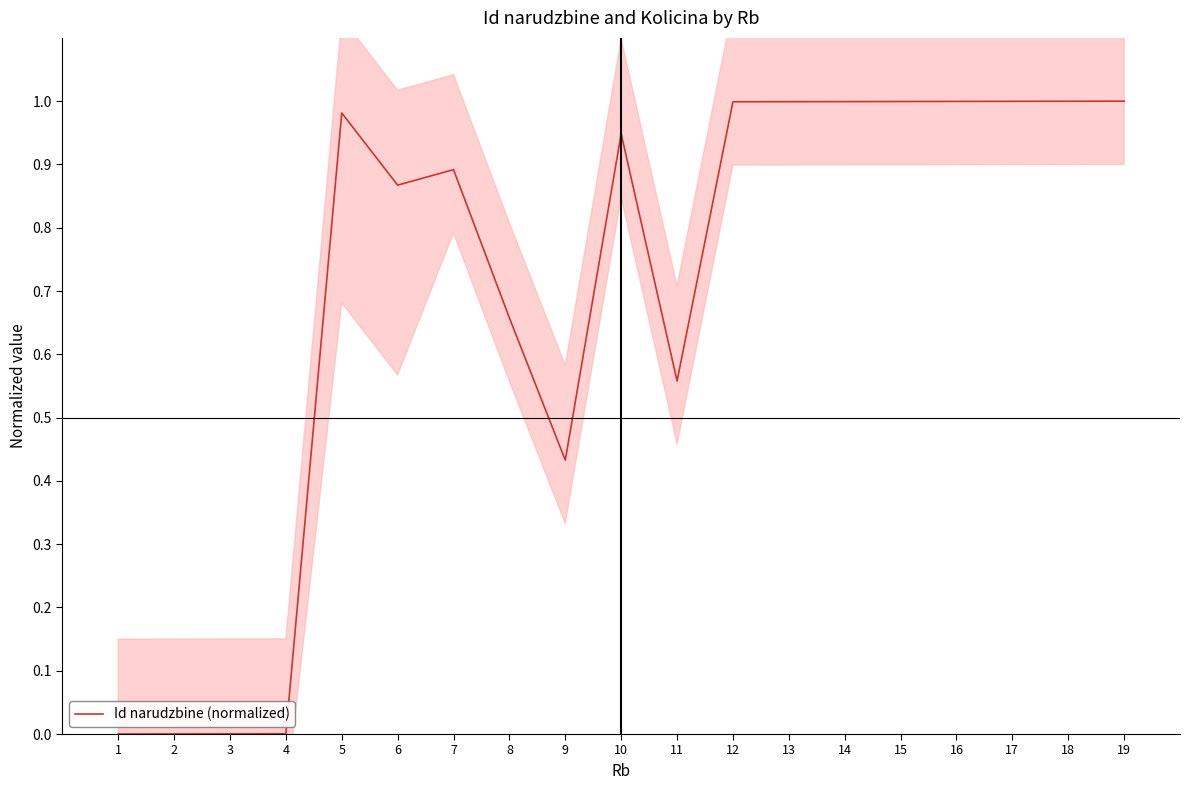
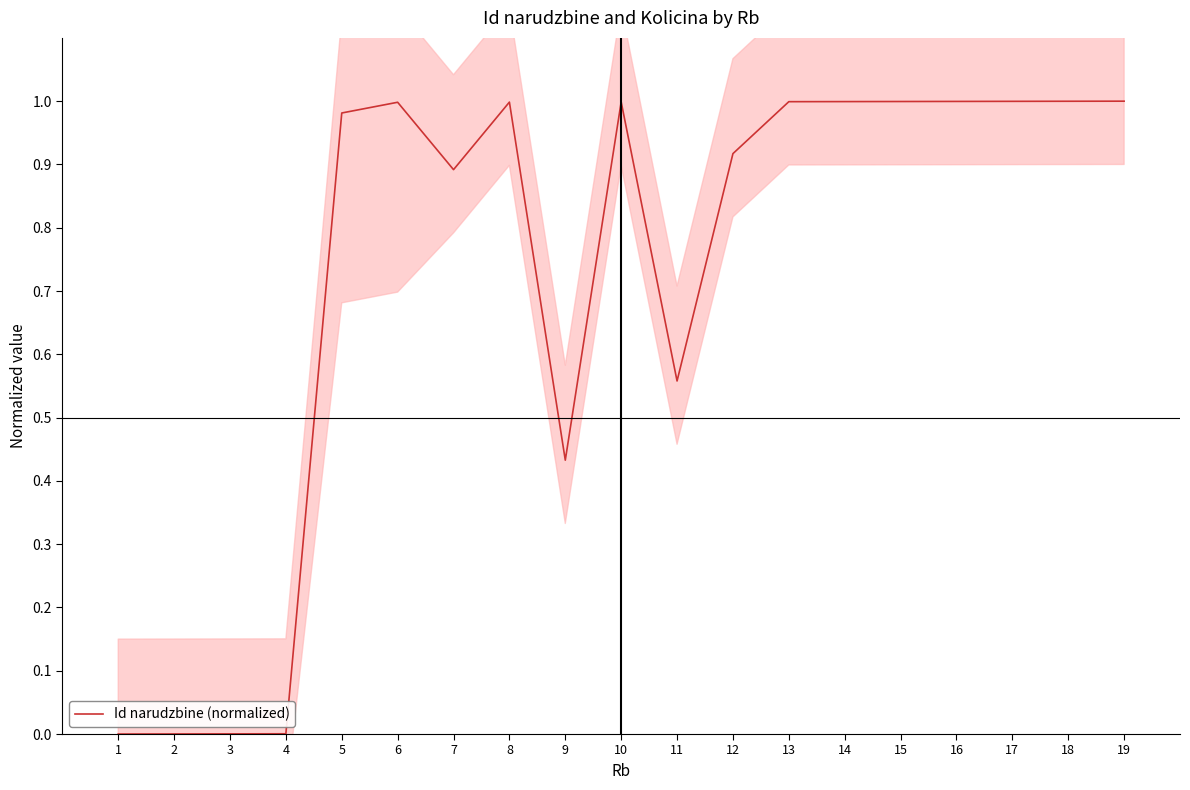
Id narudzbine (normalized), 6: 0.87 -> 1.00
Id narudzbine (normalized), 8: 0.66 -> 1.00
Id narudzbine (normalized), 10: 0.95 -> 1.00
Id narudzbine (normalized), 12: 1.00 -> 0.92
